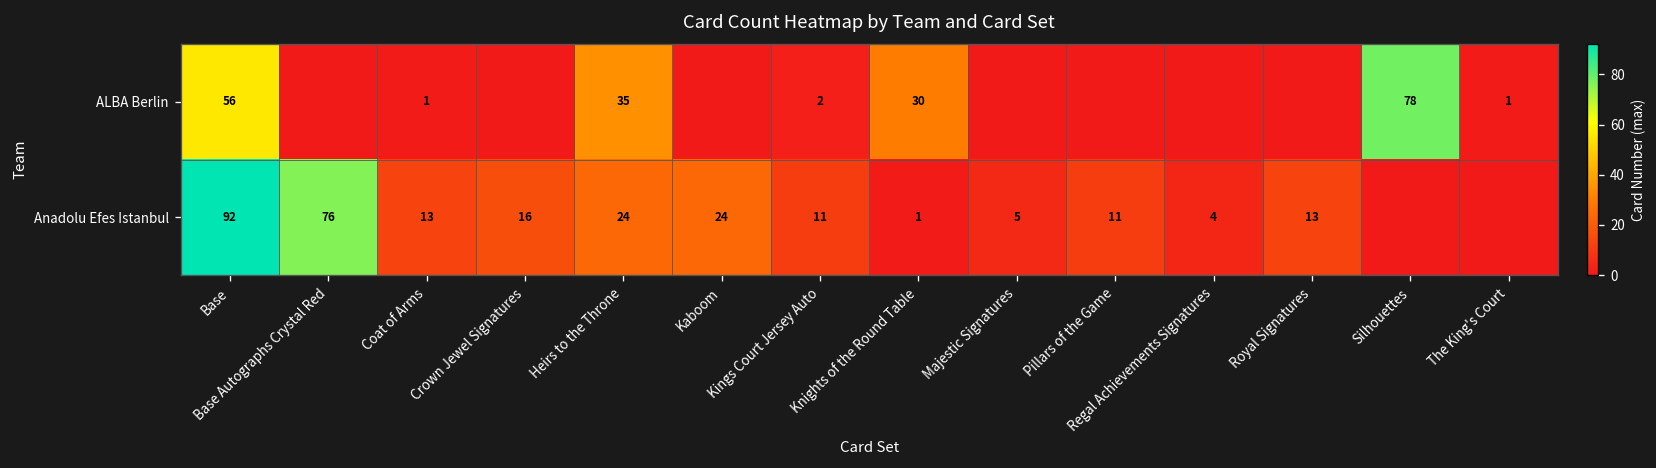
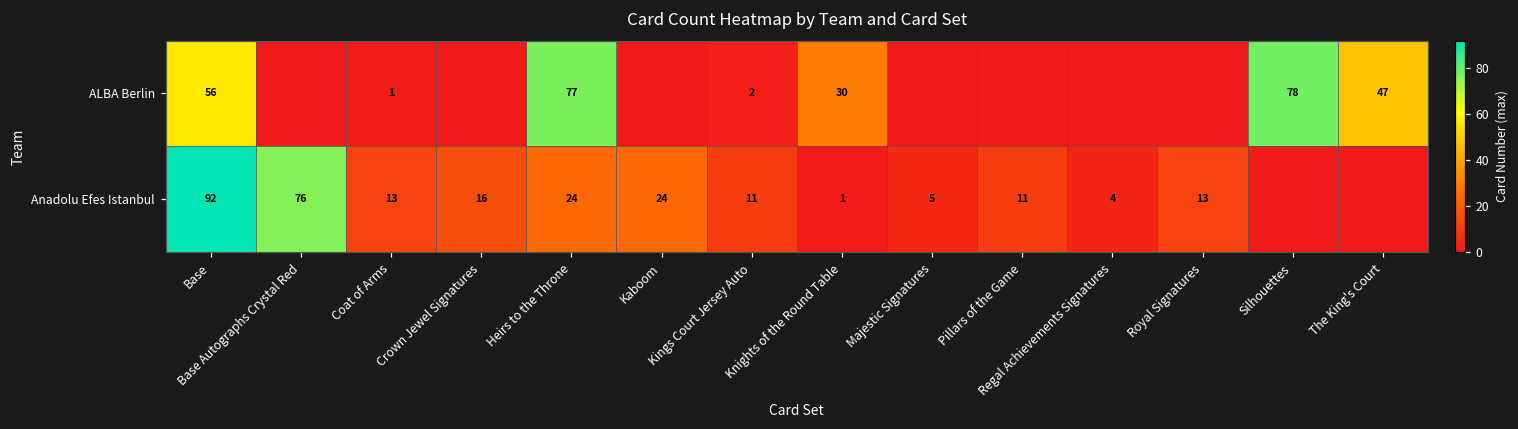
ALBA Berlin, Heirs to the Throne: 35 -> 77
ALBA Berlin, The King's Court: 1 -> 47
